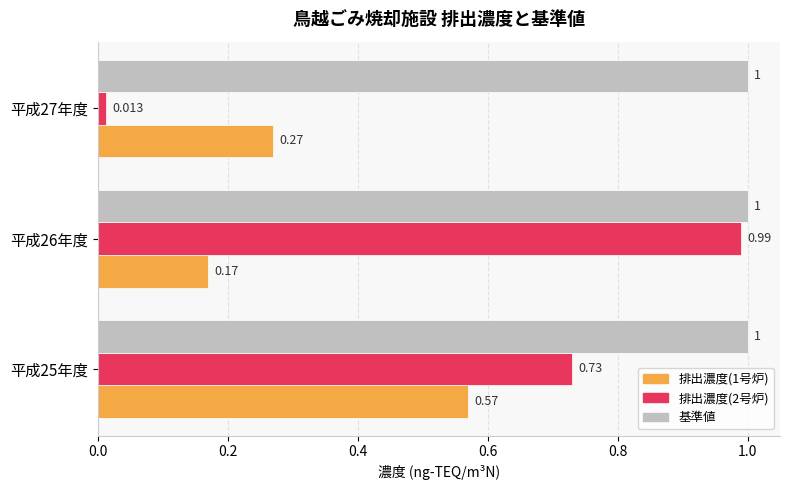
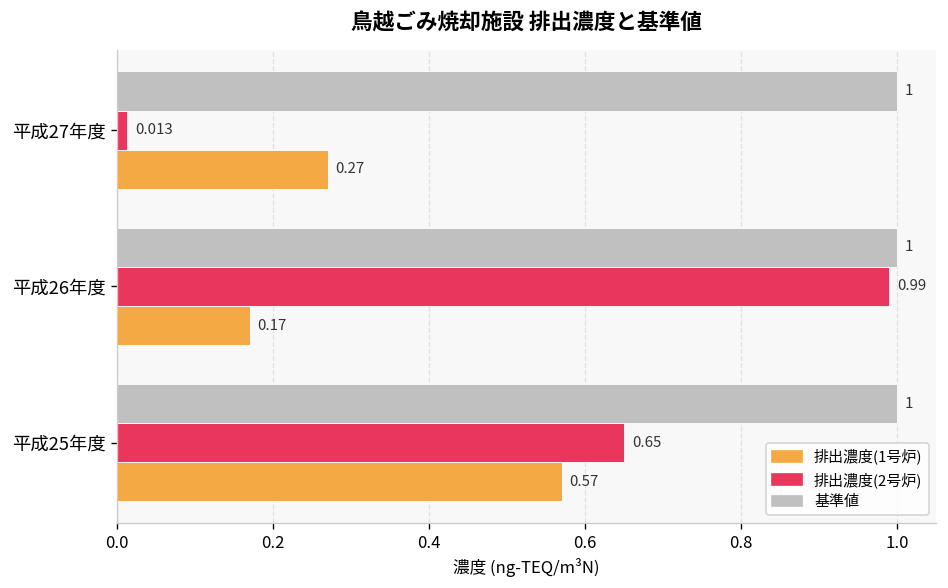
排出濃度(2号炉), 平成25年度: 0.73 -> 0.65
